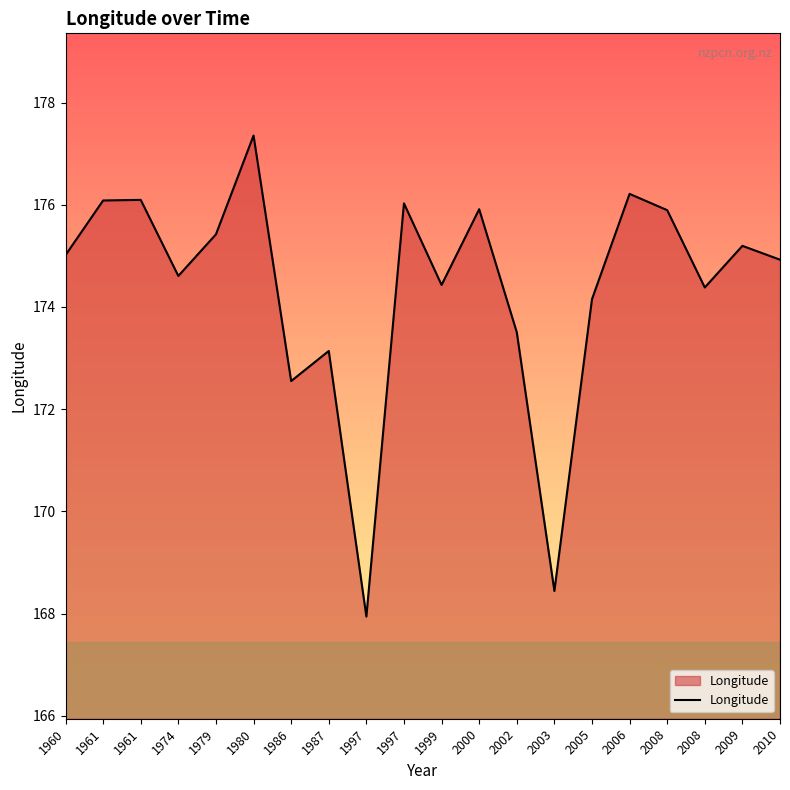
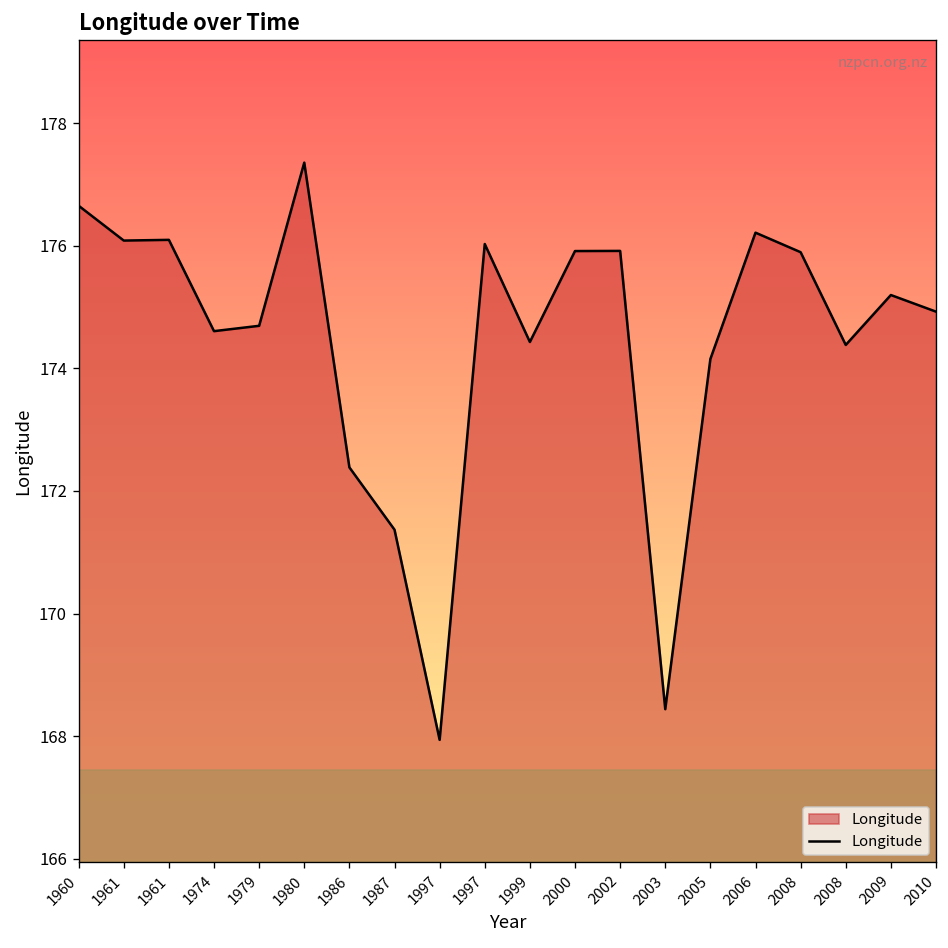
1960: 175.0 -> 176.7
1979: 175.4 -> 174.7
1986: 172.5 -> 172.4
1987: 173.1 -> 171.4
2002: 173.5 -> 175.9
